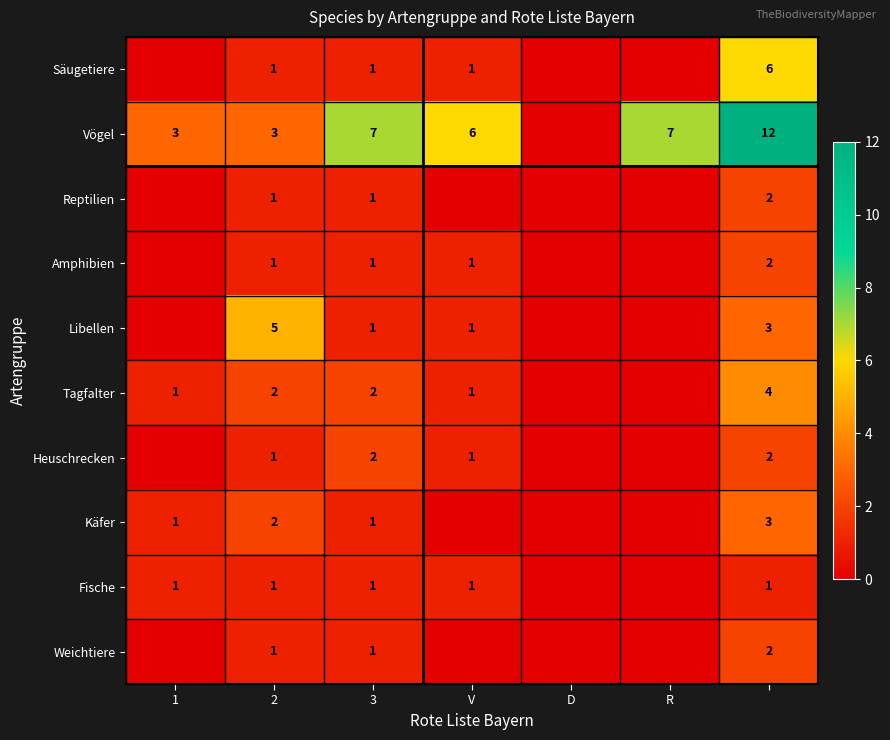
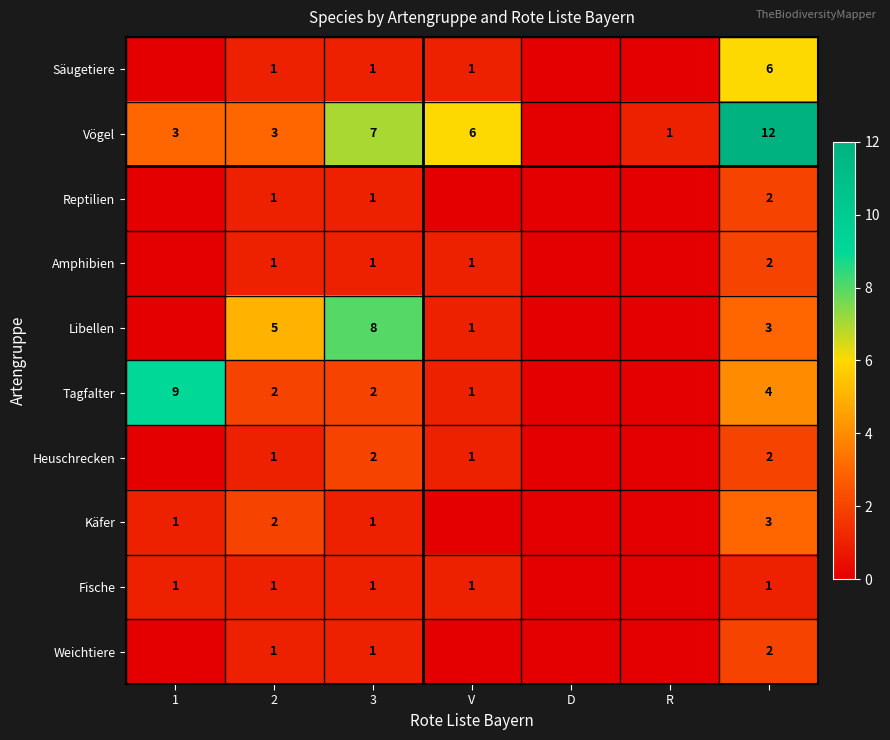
Vögel, R: 7 -> 1
Libellen, 3: 1 -> 8
Tagfalter, 1: 1 -> 9
